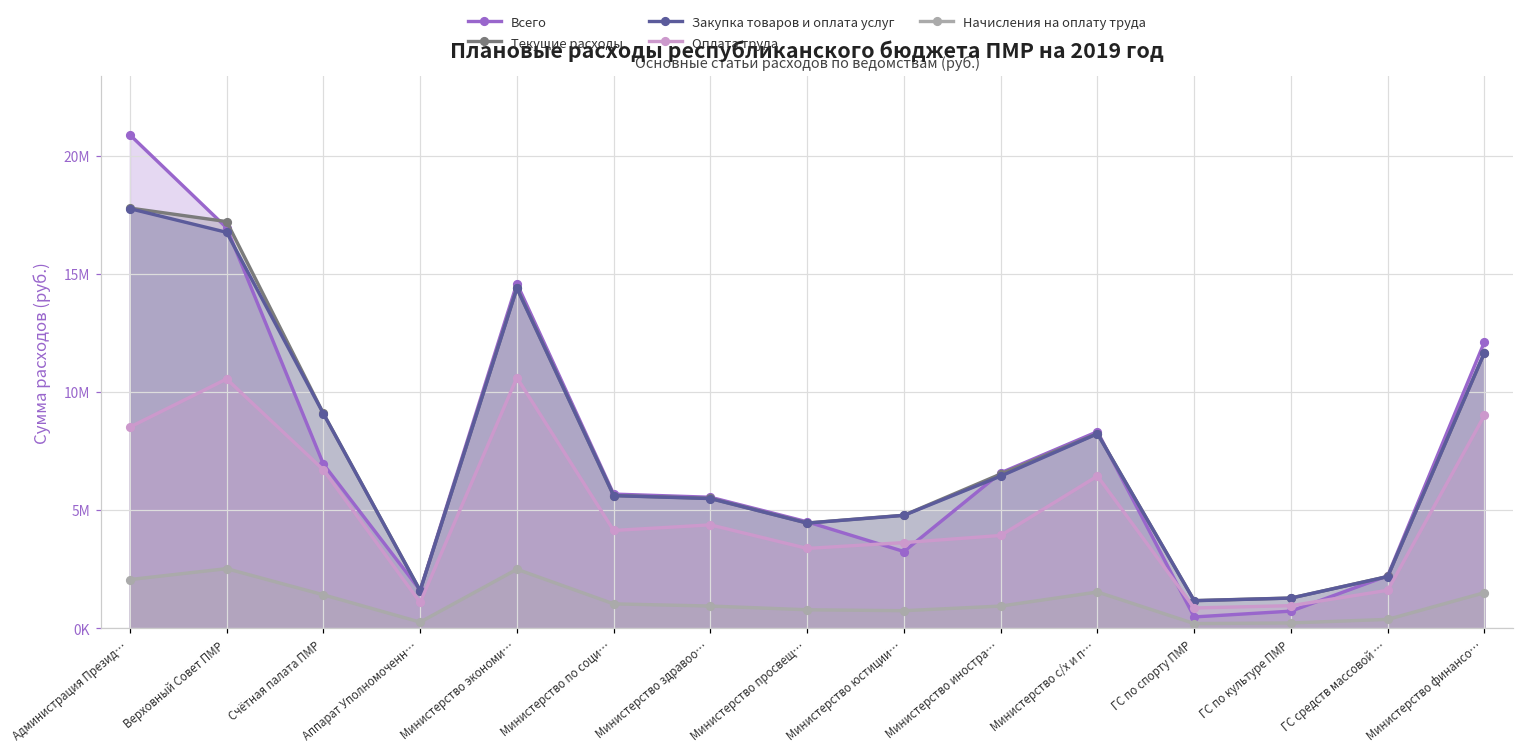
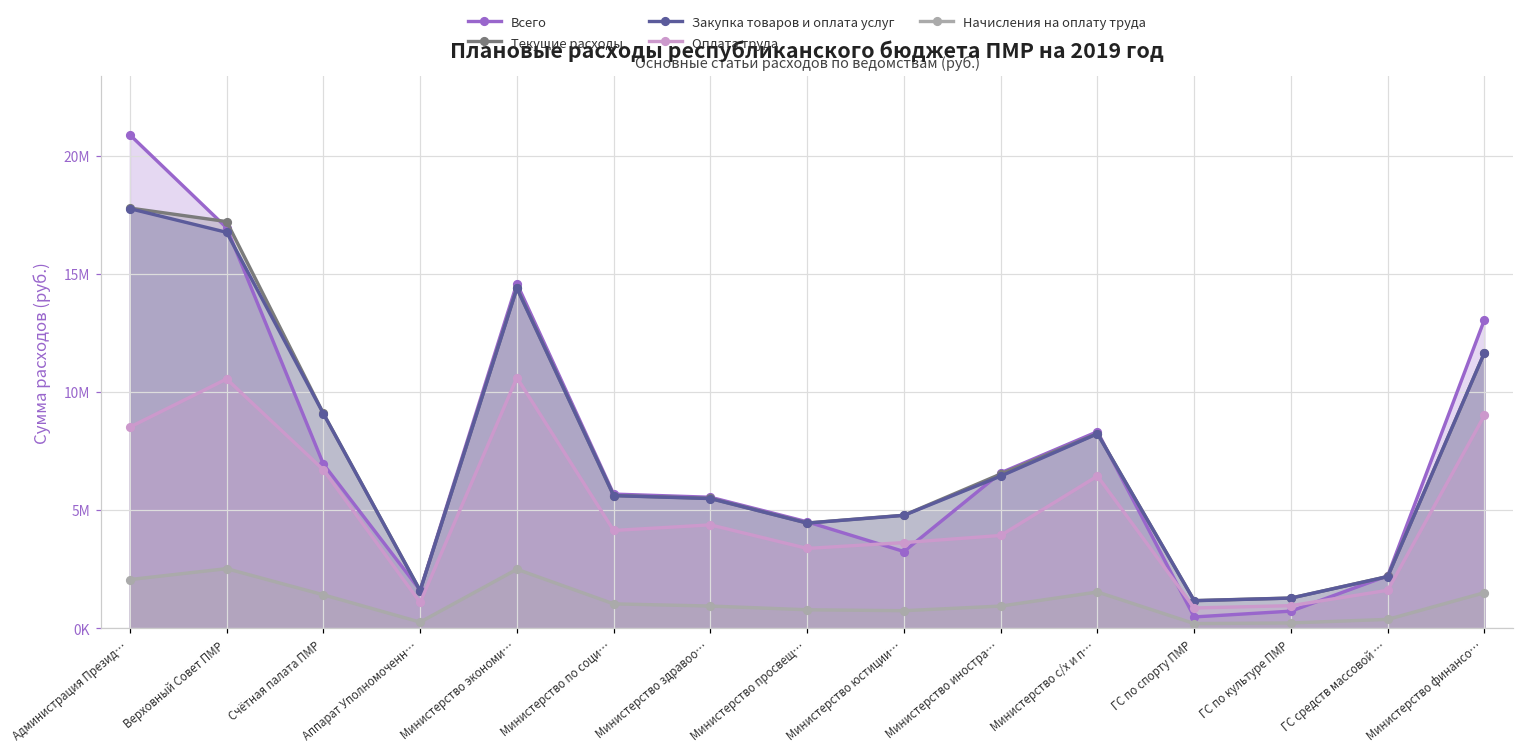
Всего, Министерство финансо…: 12100000 -> 13100000
